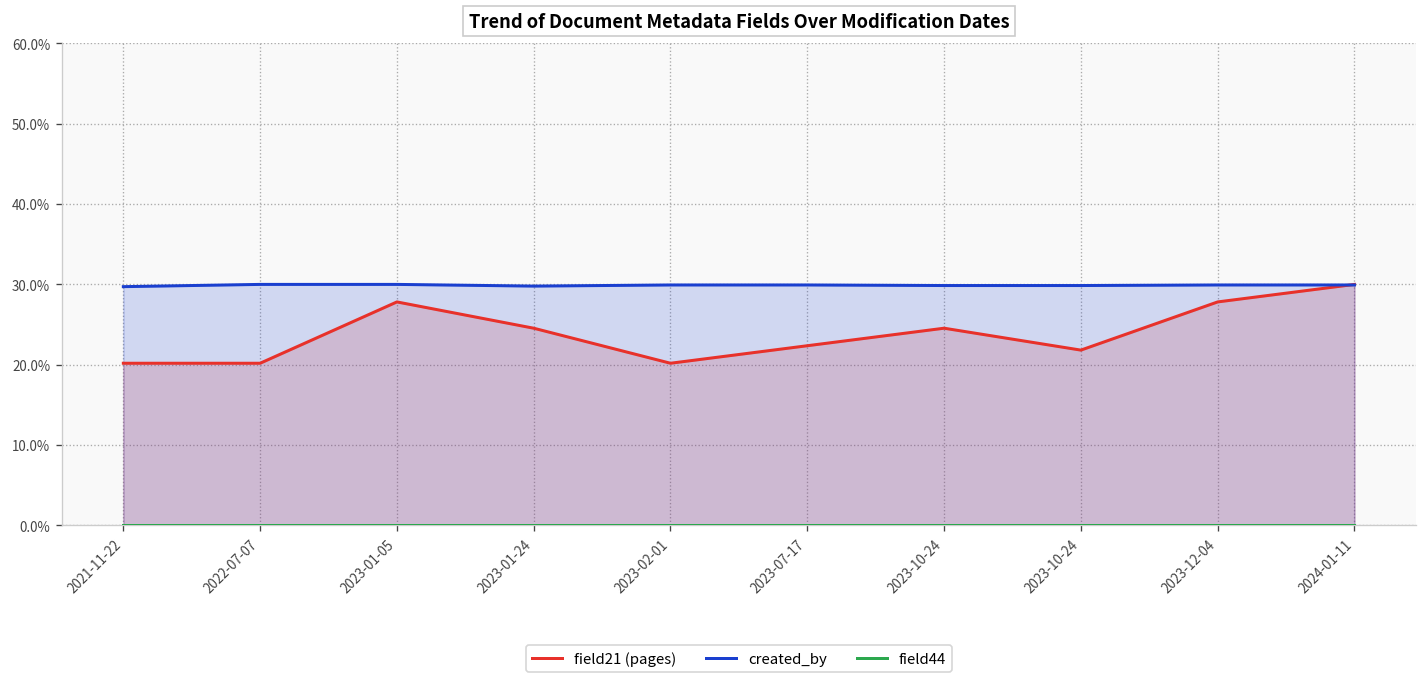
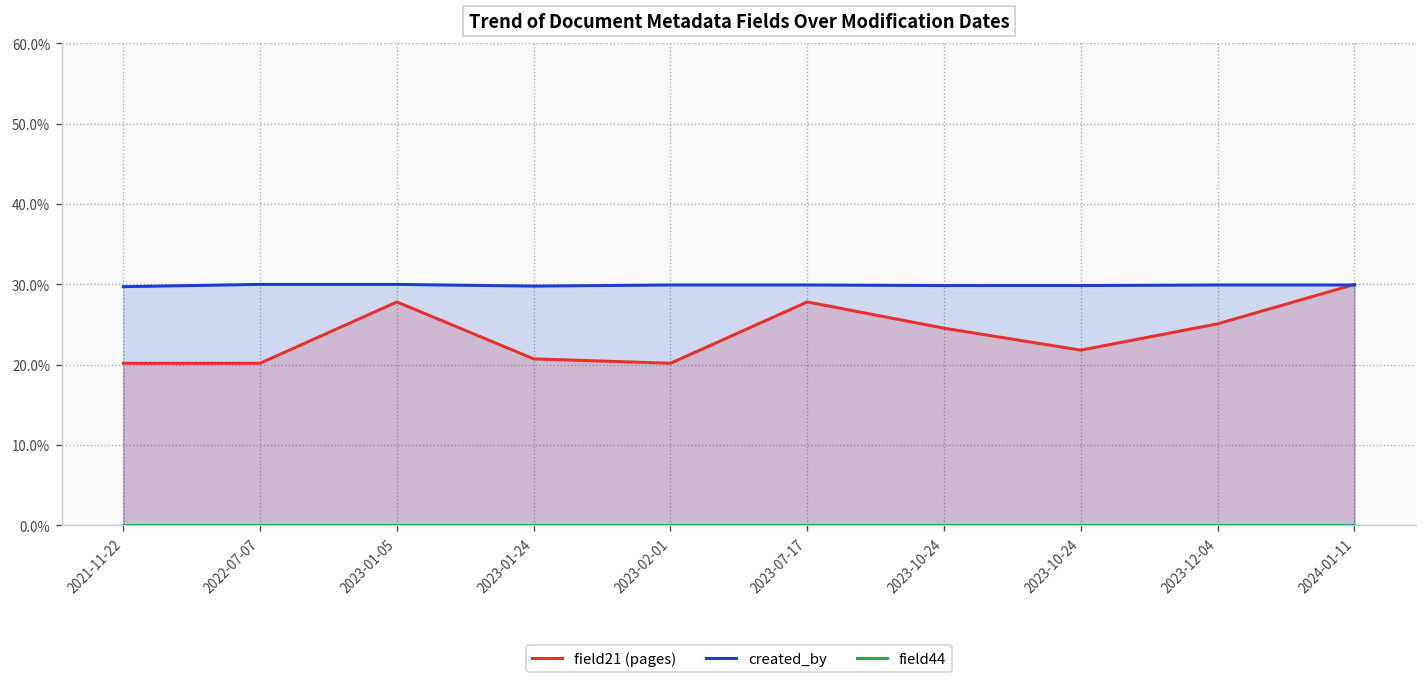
field21 (pages), 2023-01-24: 25% -> 21%
field21 (pages), 2023-07-17: 22% -> 28%
field21 (pages), 2023-12-04: 28% -> 25%
